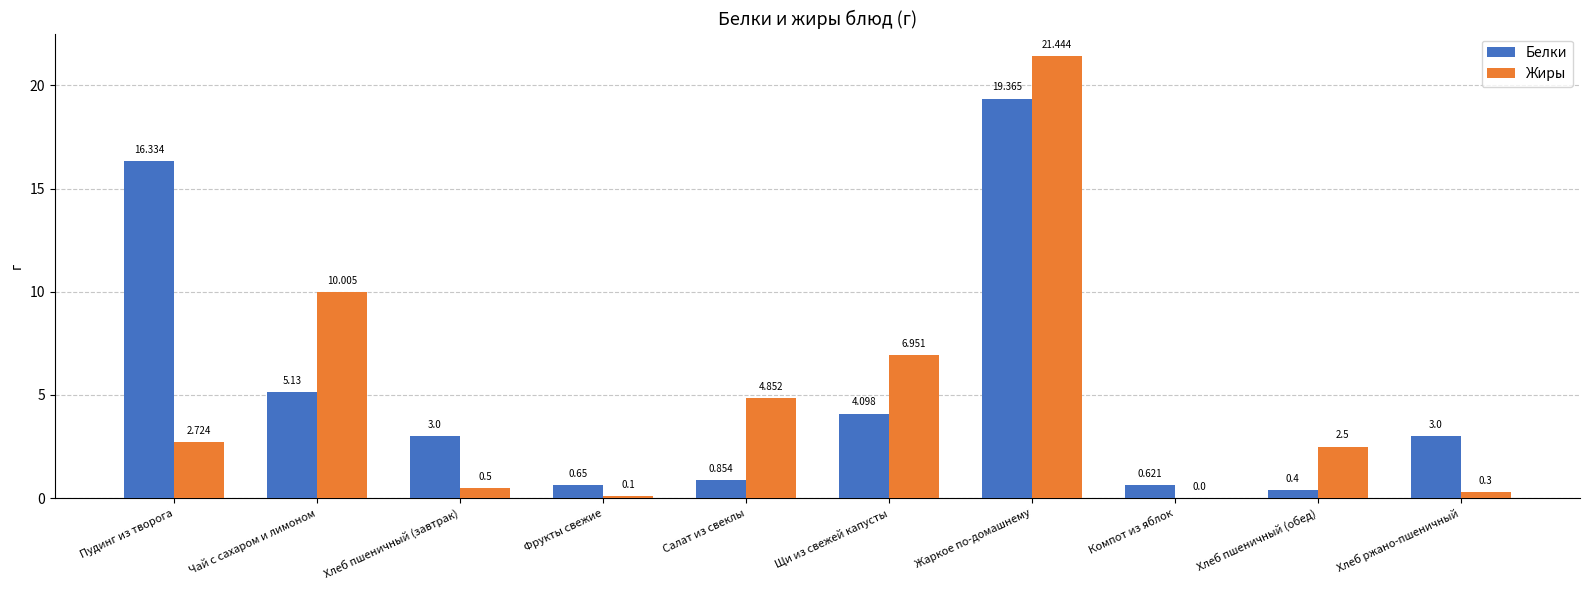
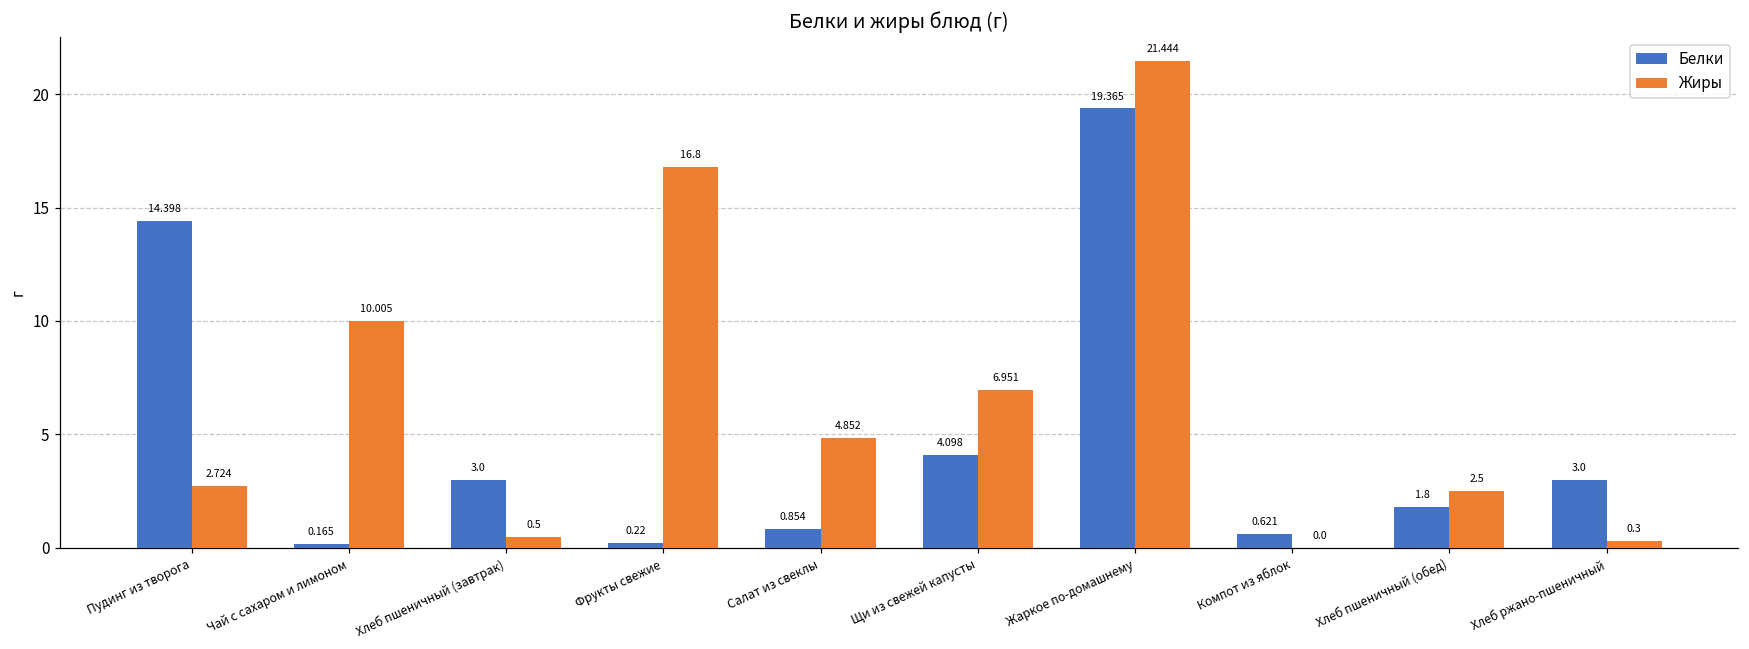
Белки, Пудинг из творога: 16.334 -> 14.398
Белки, Чай с сахаром и лимоном: 5.13 -> 0.165
Белки, Фрукты свежие: 0.65 -> 0.22
Жиры, Фрукты свежие: 0.1 -> 16.8
Белки, Хлеб пшеничный (обед): 0.4 -> 1.8
